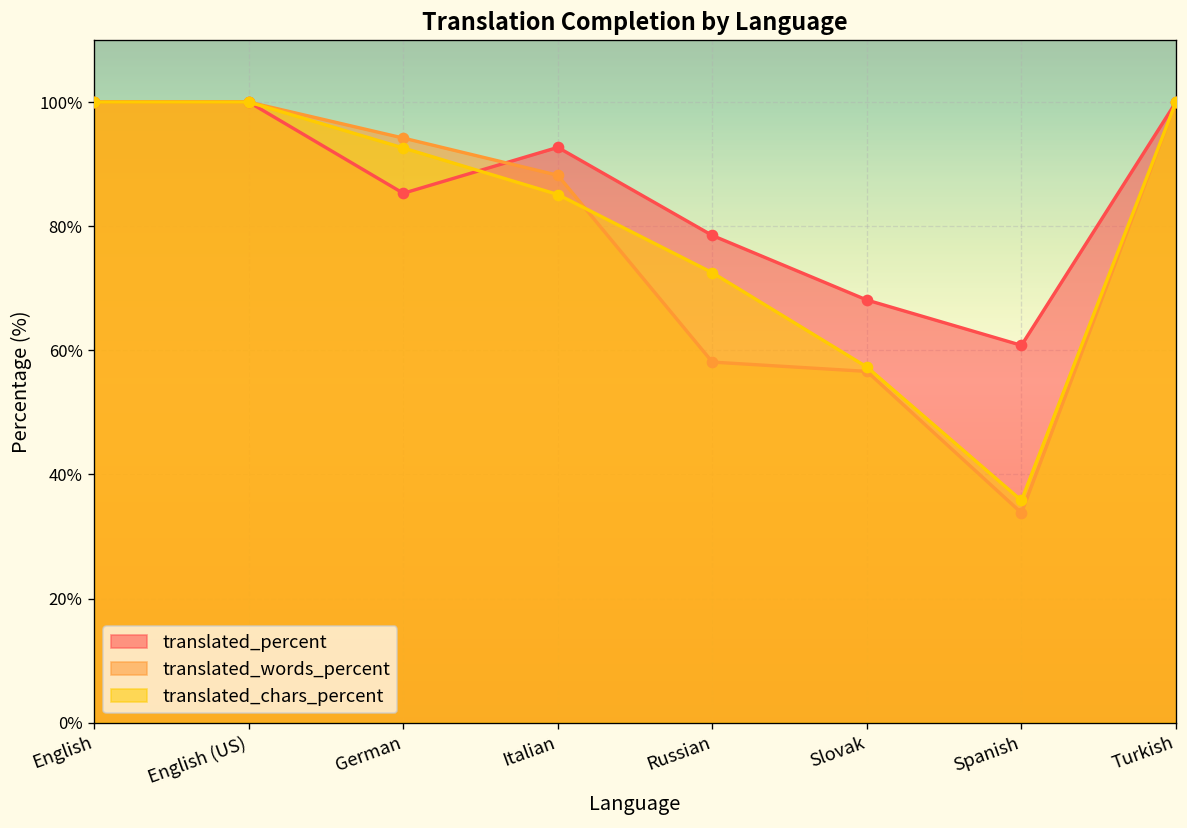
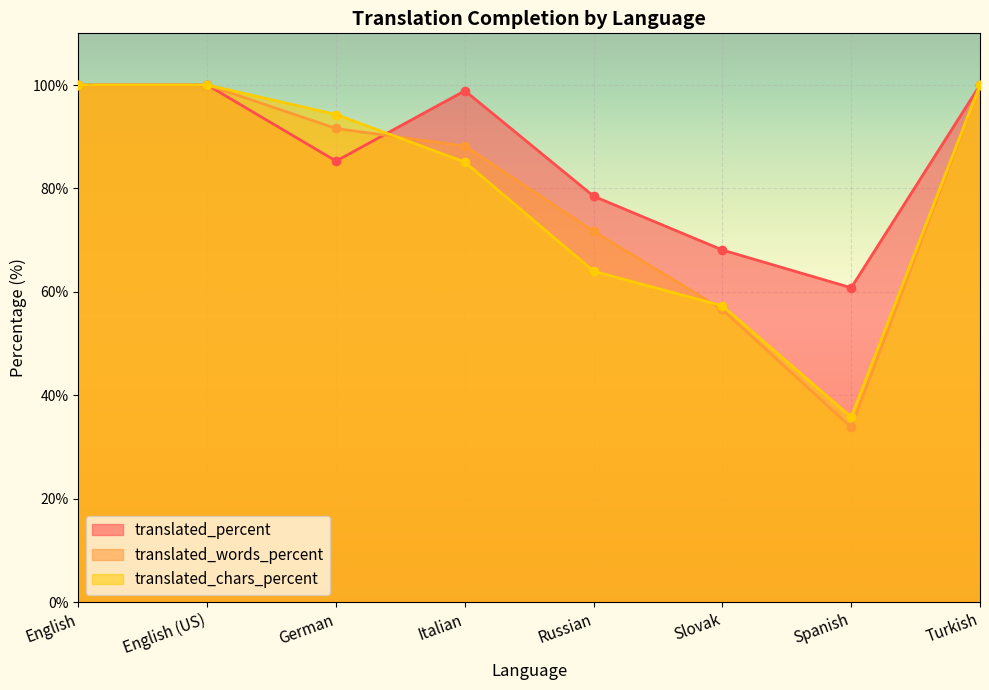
translated_words_percent, German: 94% -> 92%
translated_chars_percent, German: 93% -> 94%
translated_percent, Italian: 93% -> 99%
translated_words_percent, Russian: 58% -> 72%
translated_chars_percent, Russian: 73% -> 64%
